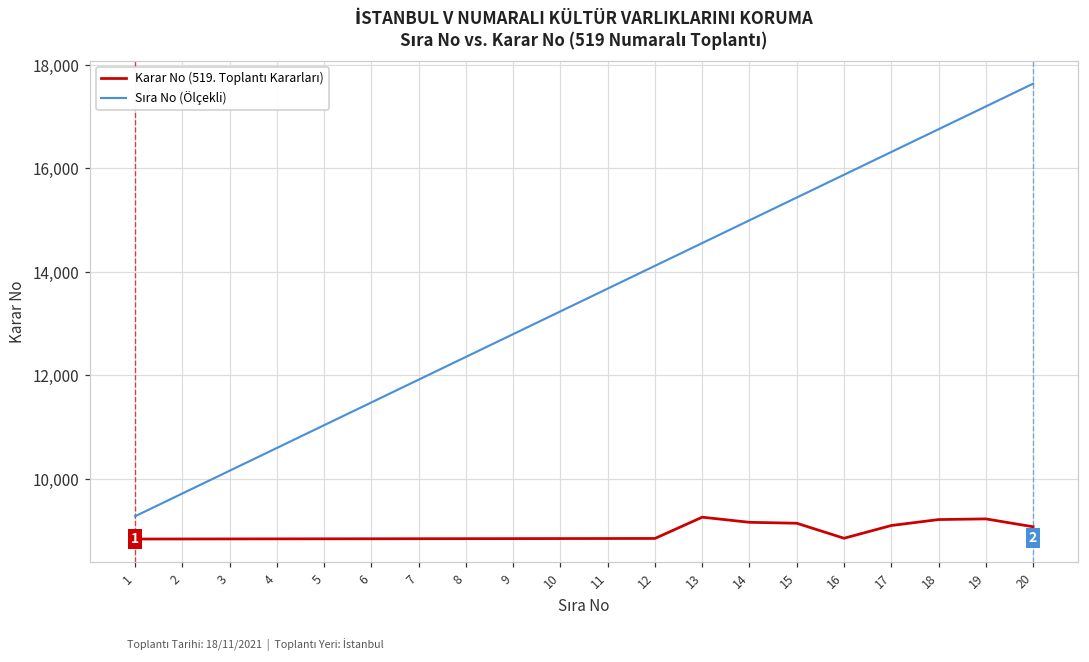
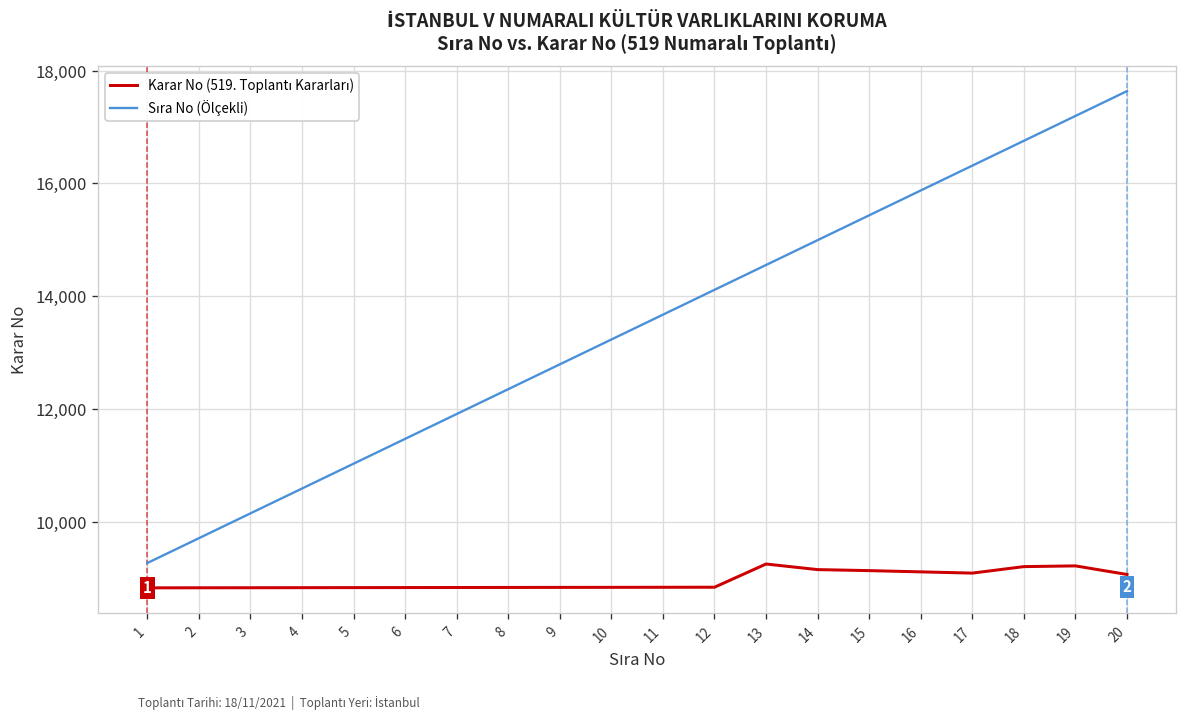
Karar No (519. Toplantı Kararları), 16: 8,900 -> 9,100
